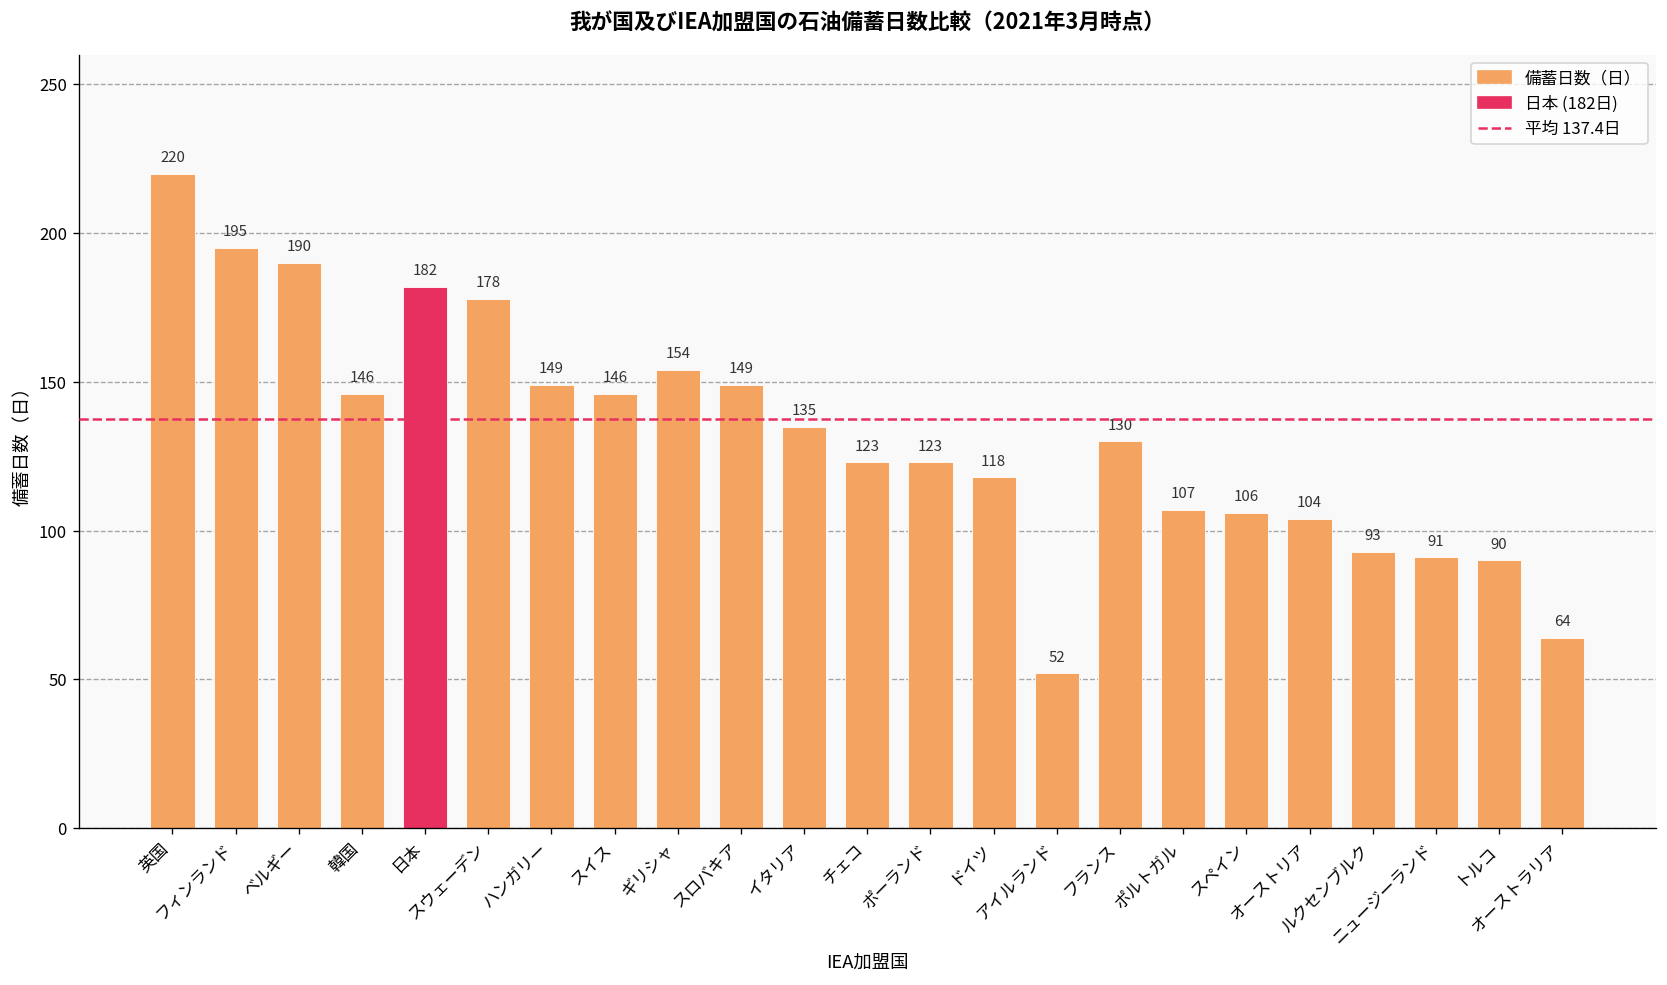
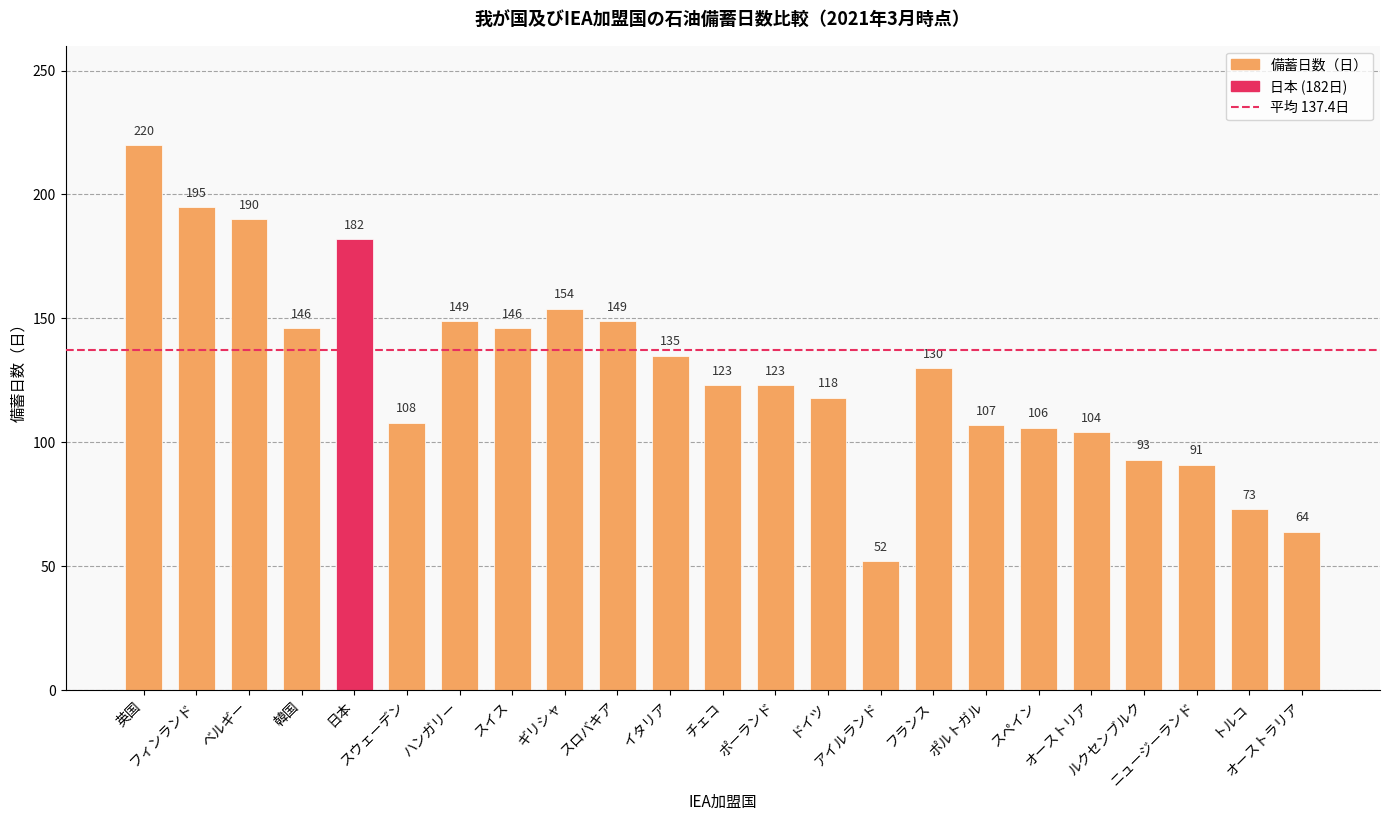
スウェーデン: 178 -> 108
トルコ: 90 -> 73
